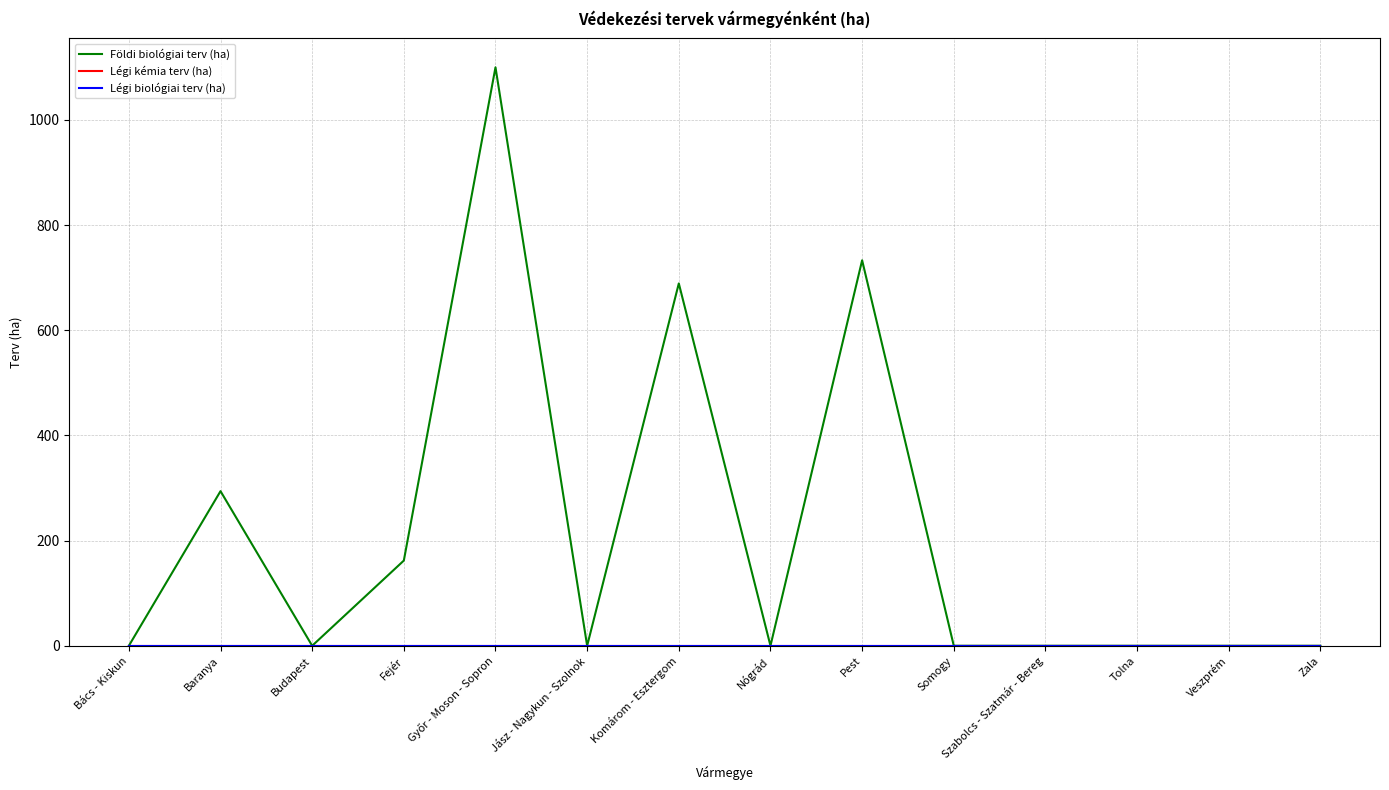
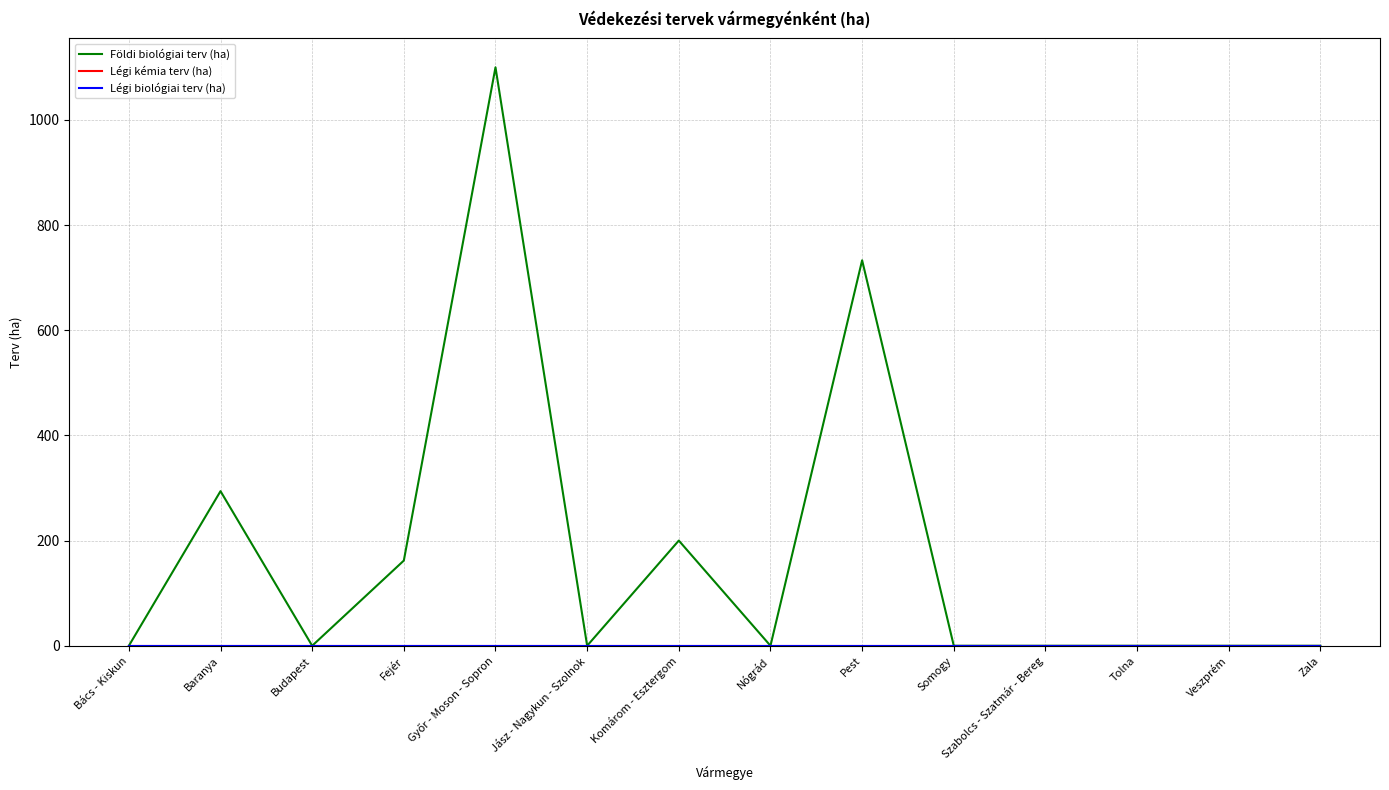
Földi biológiai terv (ha), Komárom - Esztergom: 690 -> 200
